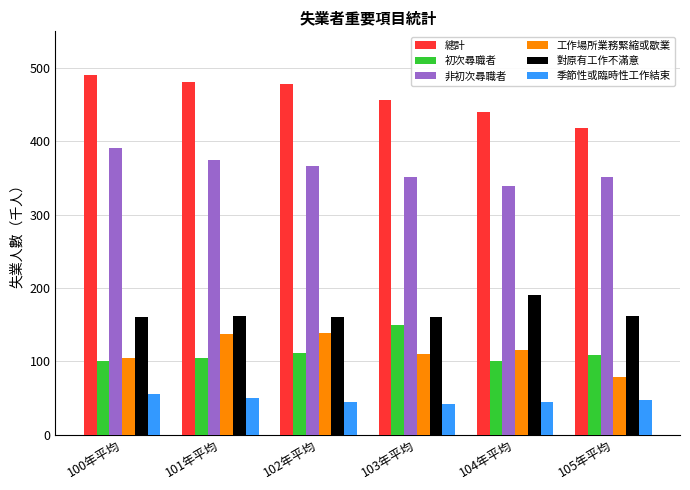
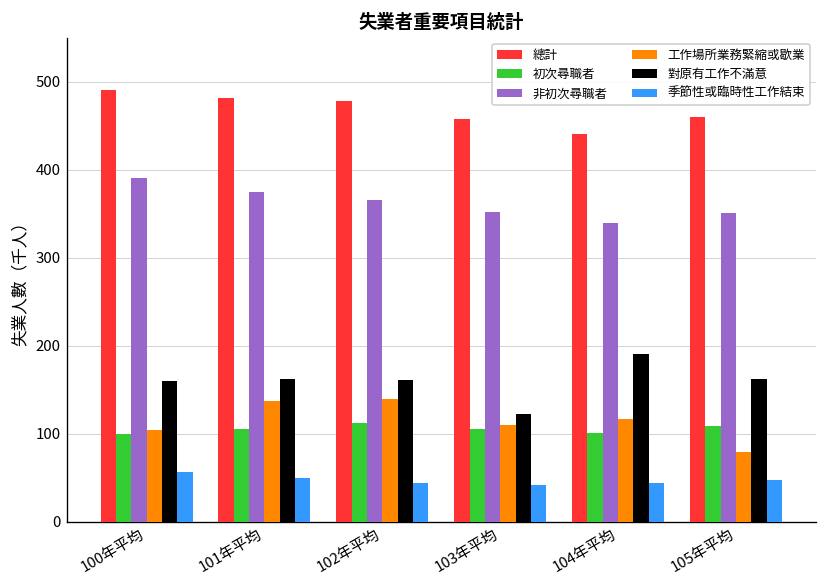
初次尋職者, 103年平均: 150 -> 110
對原有工作不滿意, 103年平均: 160 -> 120
總計, 105年平均: 420 -> 460
